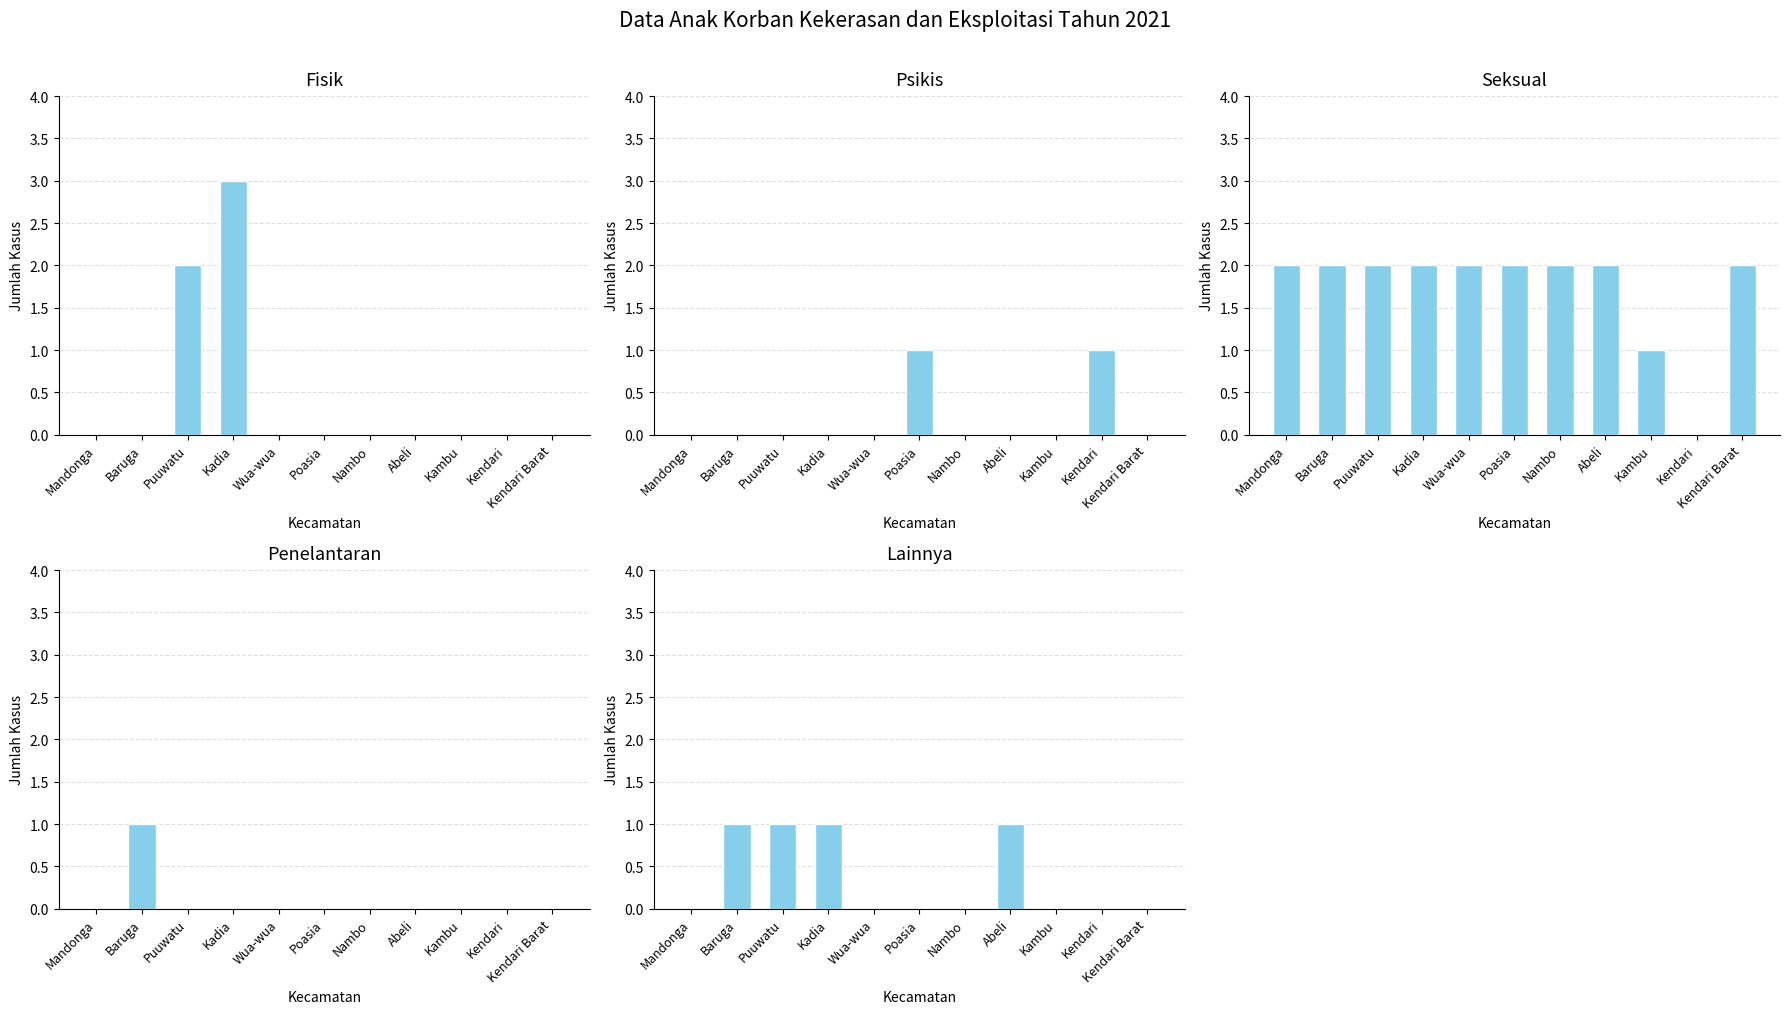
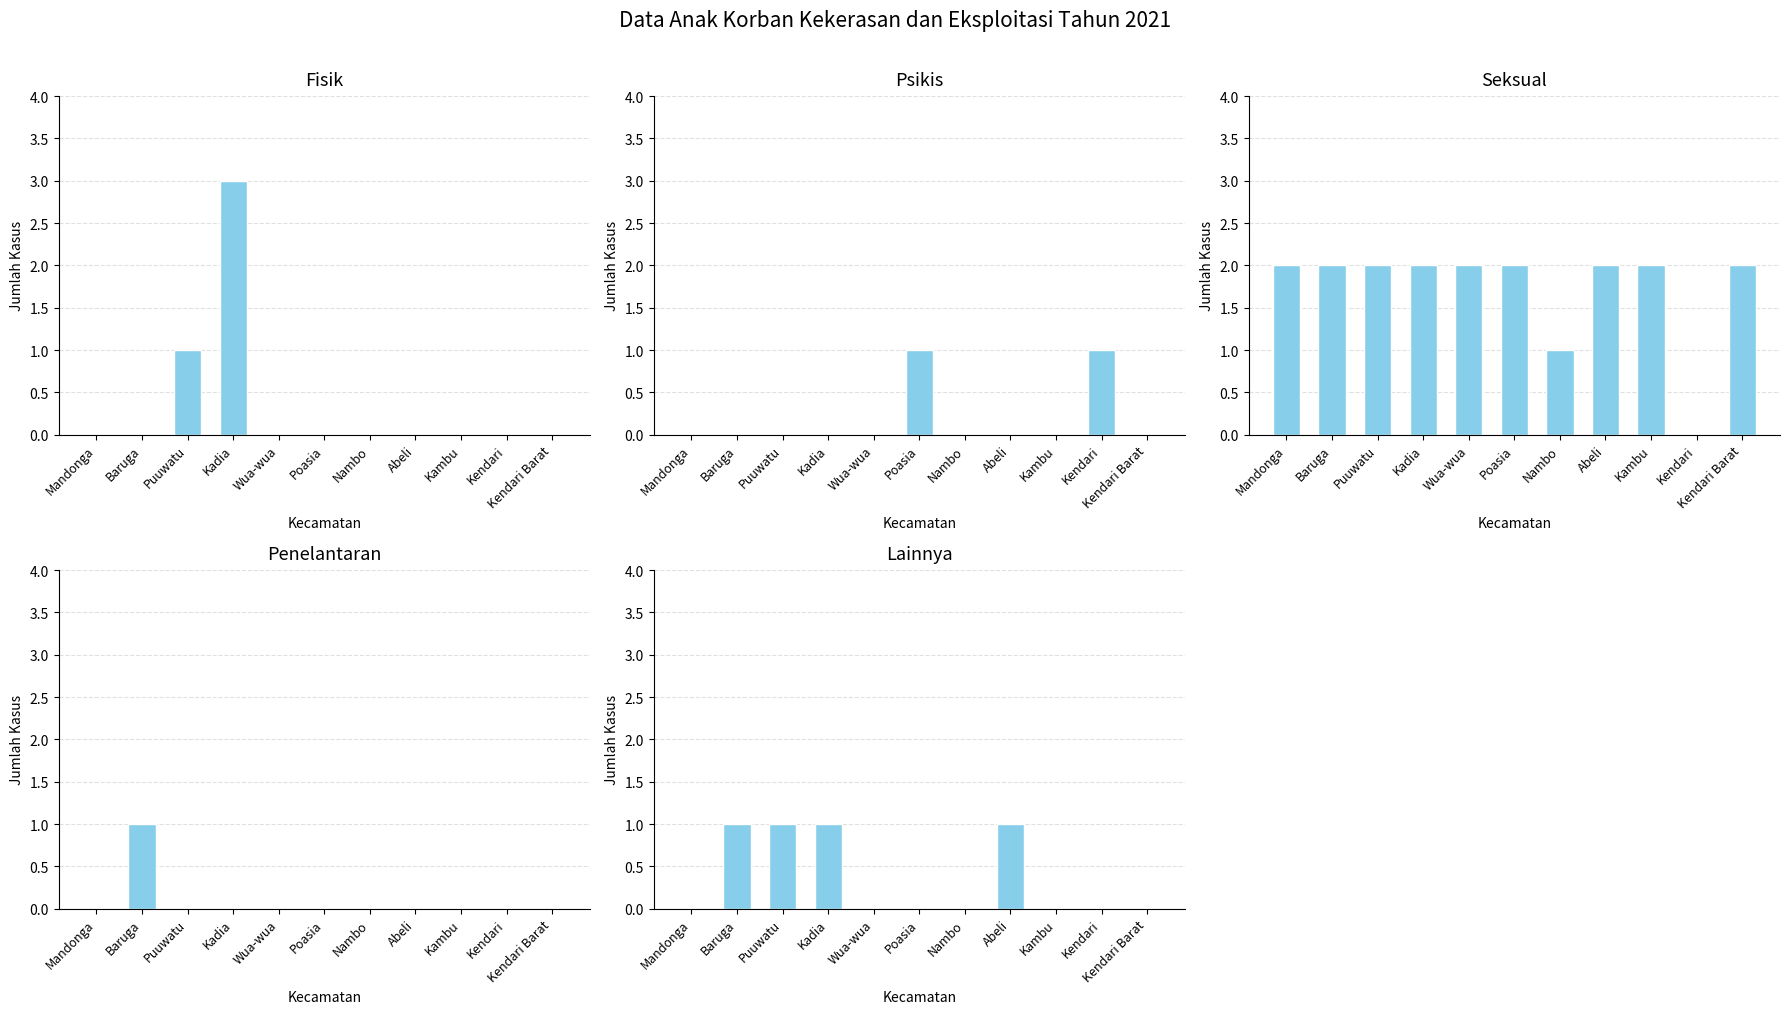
Fisik, Puuwatu: 2 -> 1
Seksual, Nambo: 2 -> 1
Seksual, Kambu: 1 -> 2
